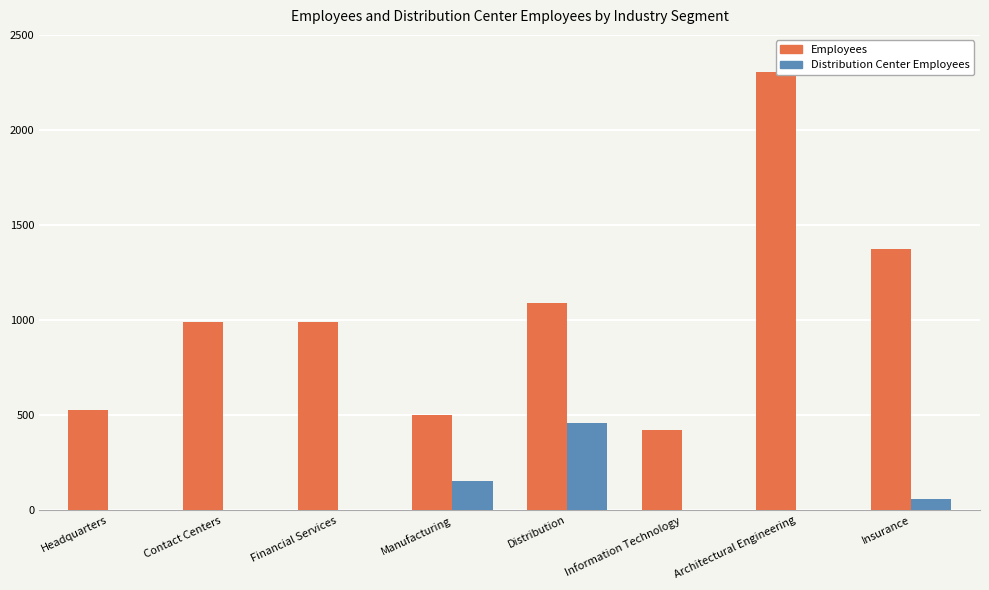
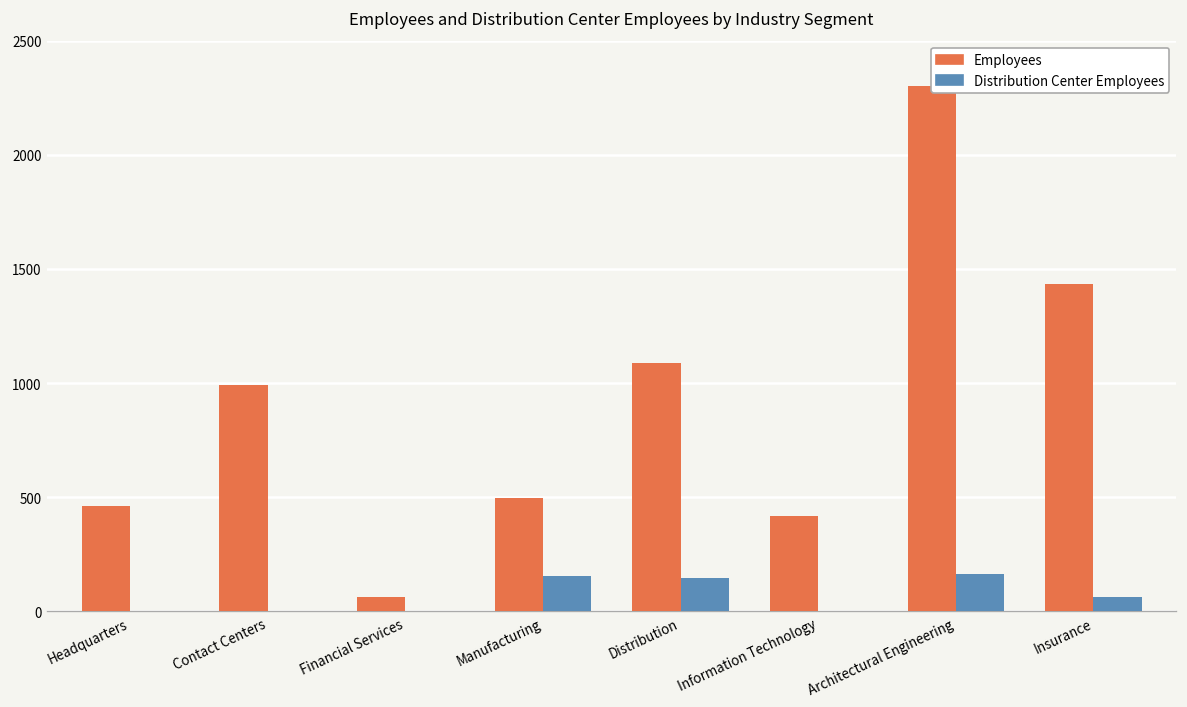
Employees, Headquarters: 530 -> 460
Employees, Financial Services: 990 -> 60
Distribution Center Employees, Distribution: 460 -> 140
Distribution Center Employees, Architectural Engineering: 0 -> 160
Employees, Insurance: 1370 -> 1440
